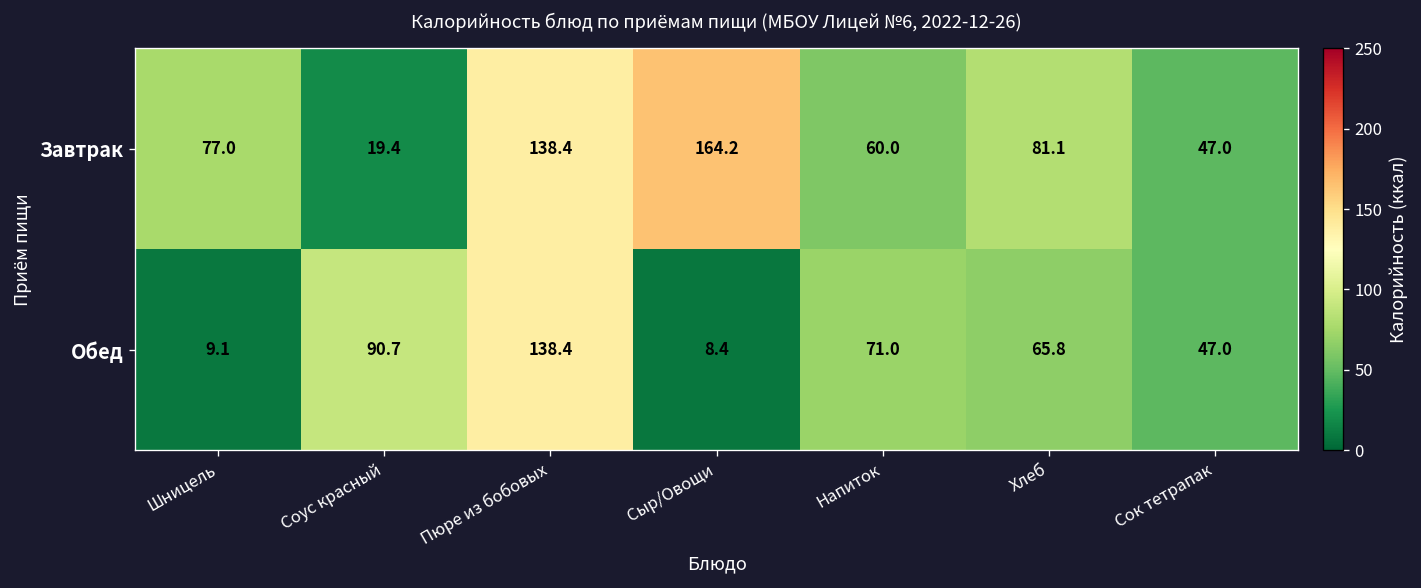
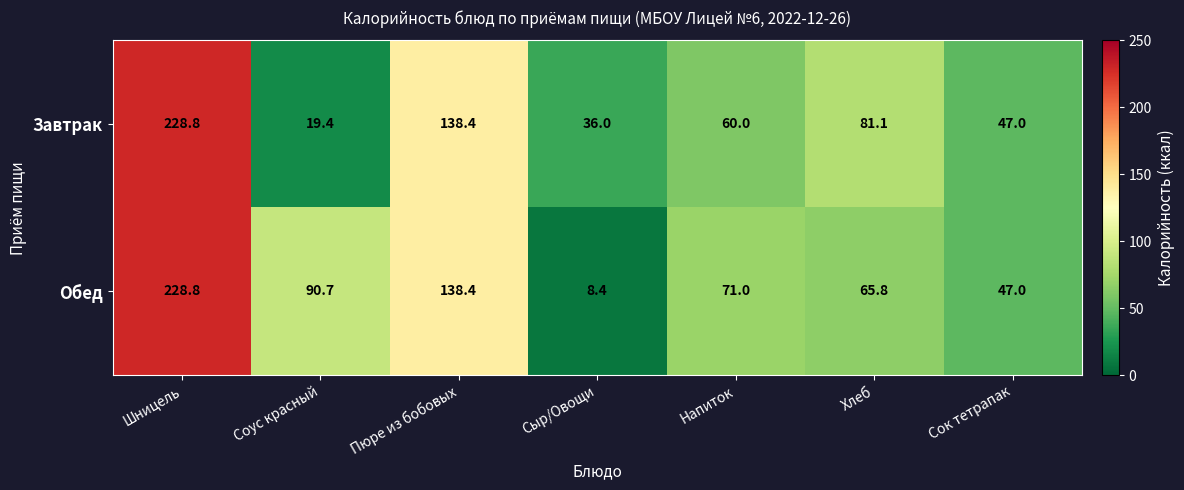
Завтрак, Шницель: 77.0 -> 228.8
Завтрак, Сыр/Овощи: 164.2 -> 36.0
Обед, Шницель: 9.1 -> 228.8
